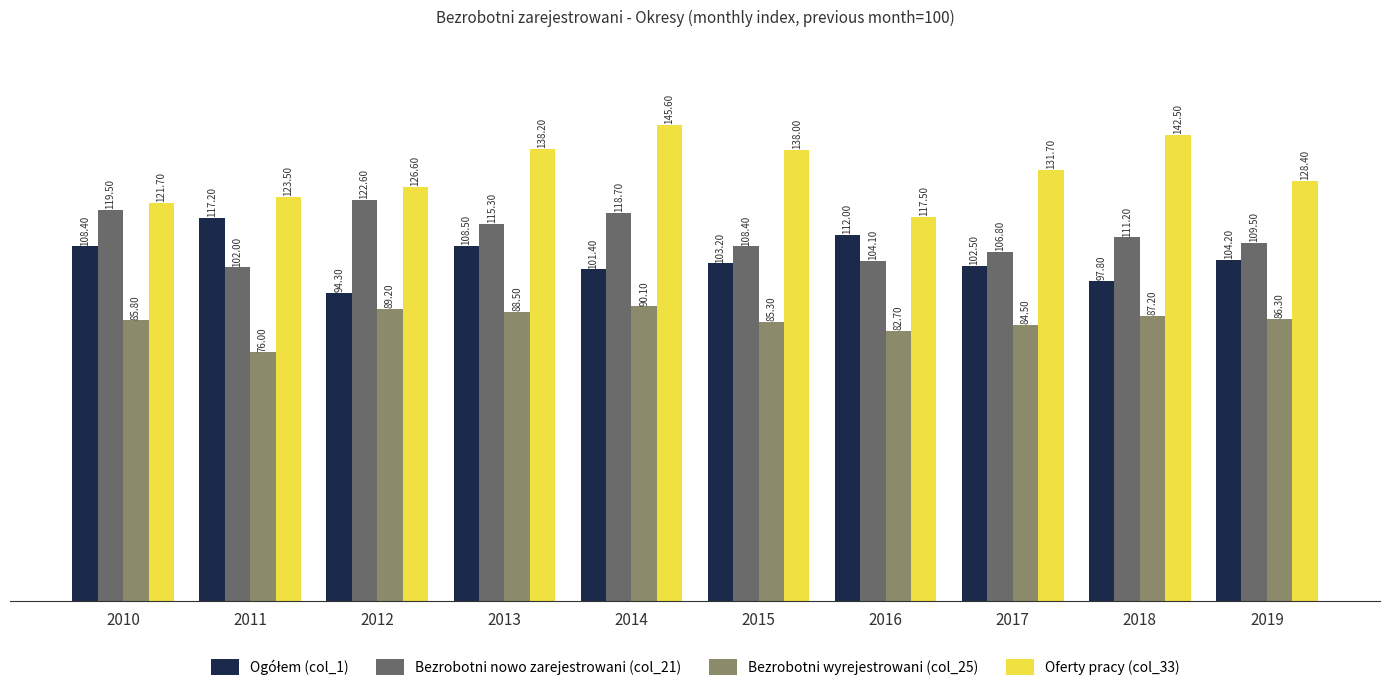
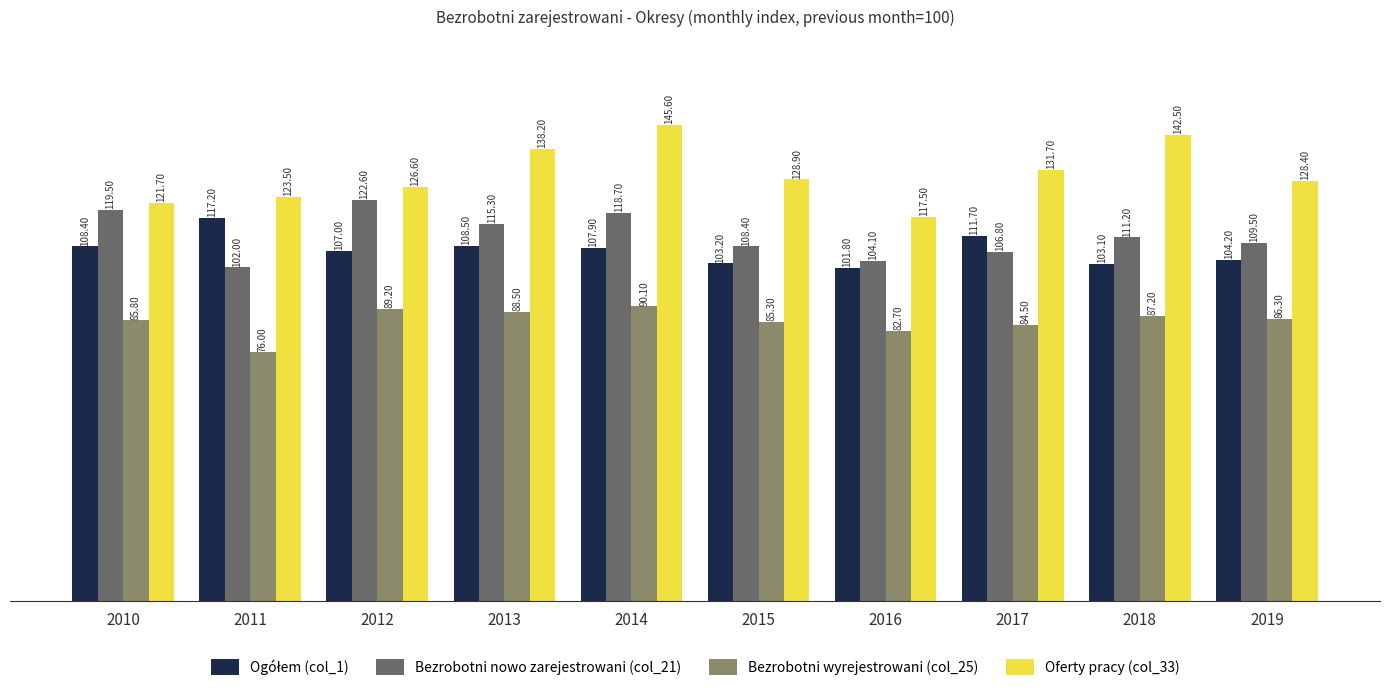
Ogółem (col_1), 2012: 94.30 -> 107.00
Ogółem (col_1), 2014: 101.40 -> 107.90
Oferty pracy (col_33), 2015: 138.00 -> 128.90
Ogółem (col_1), 2016: 112.00 -> 101.80
Ogółem (col_1), 2017: 102.50 -> 111.70
Ogółem (col_1), 2018: 97.80 -> 103.10
